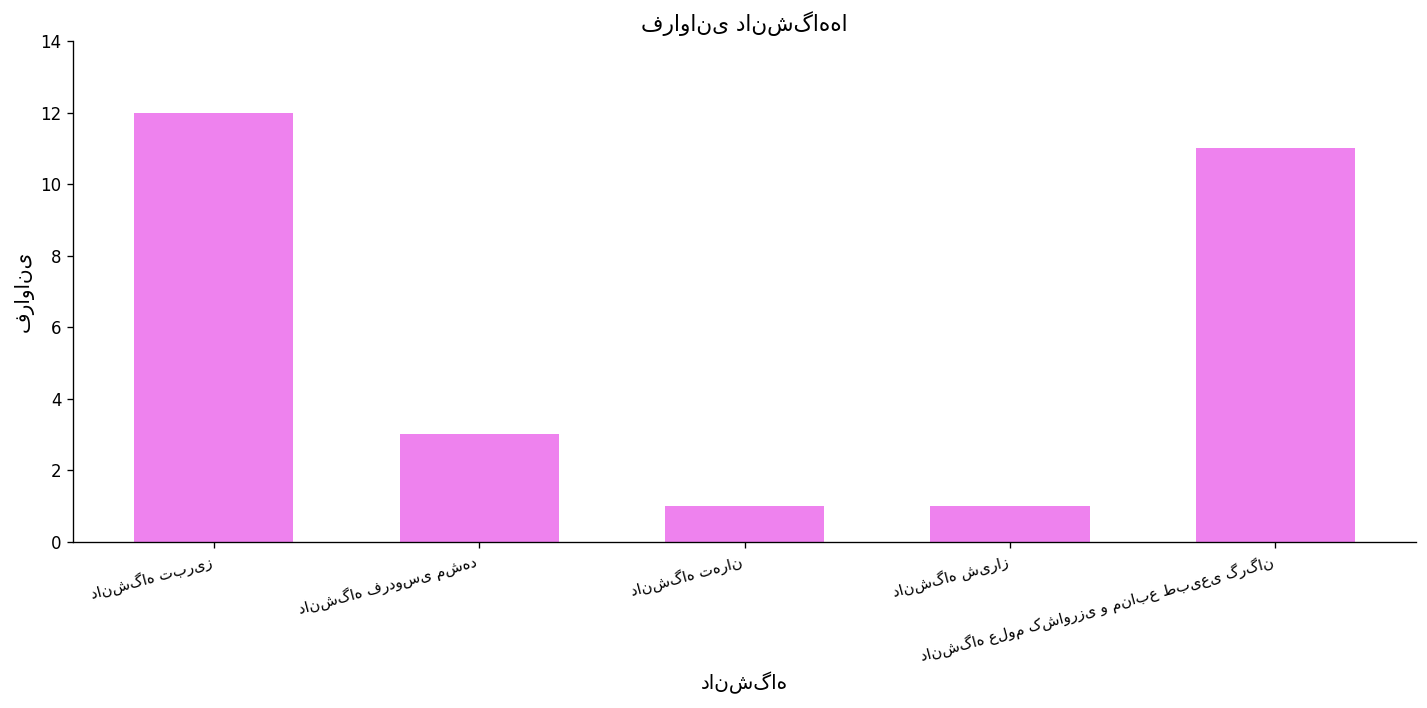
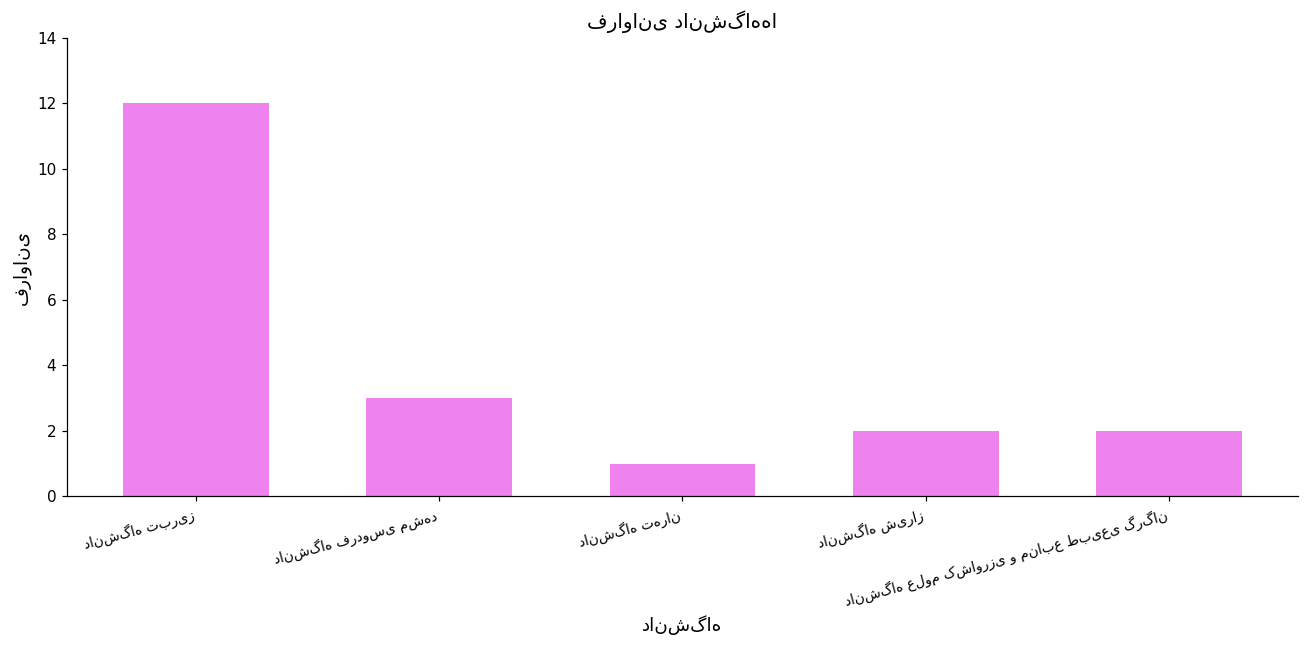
دانشگاه شیراز: 1 -> 2
دانشگاه علوم کشاورزی و منابع طبیعی گرگان: 11 -> 2
